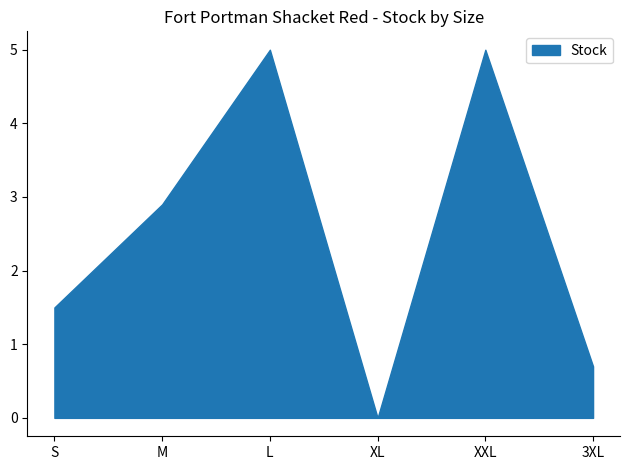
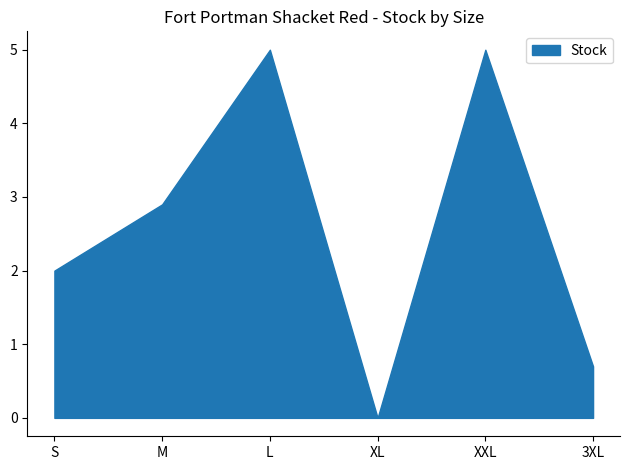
S: 1.5 -> 2.0
